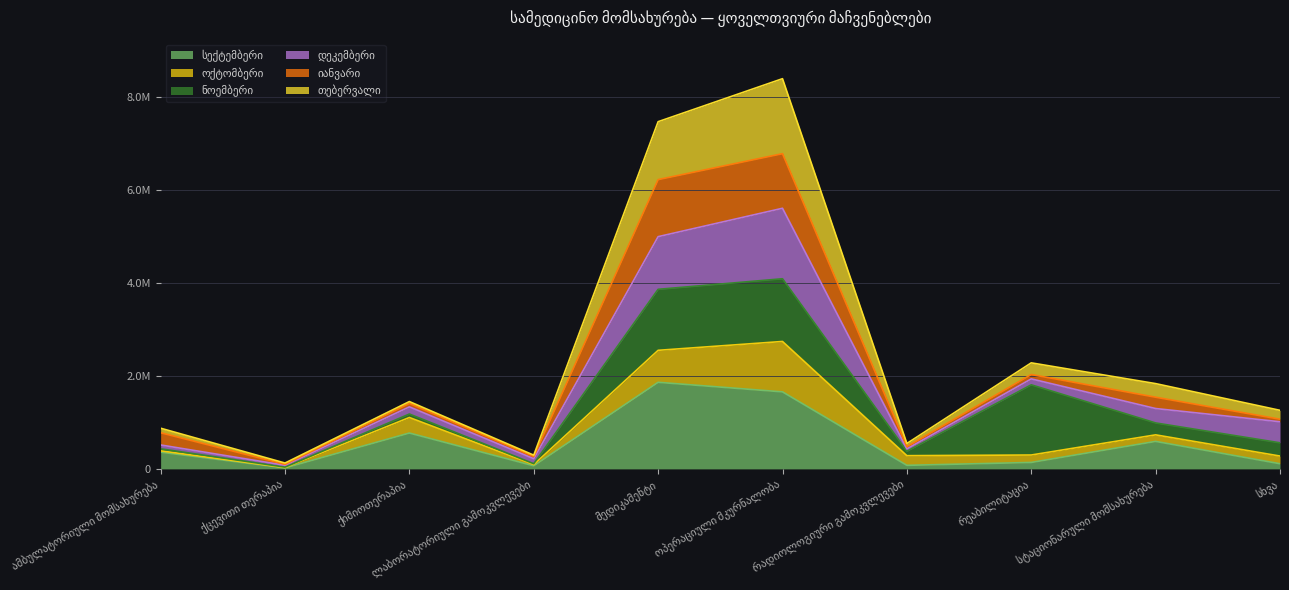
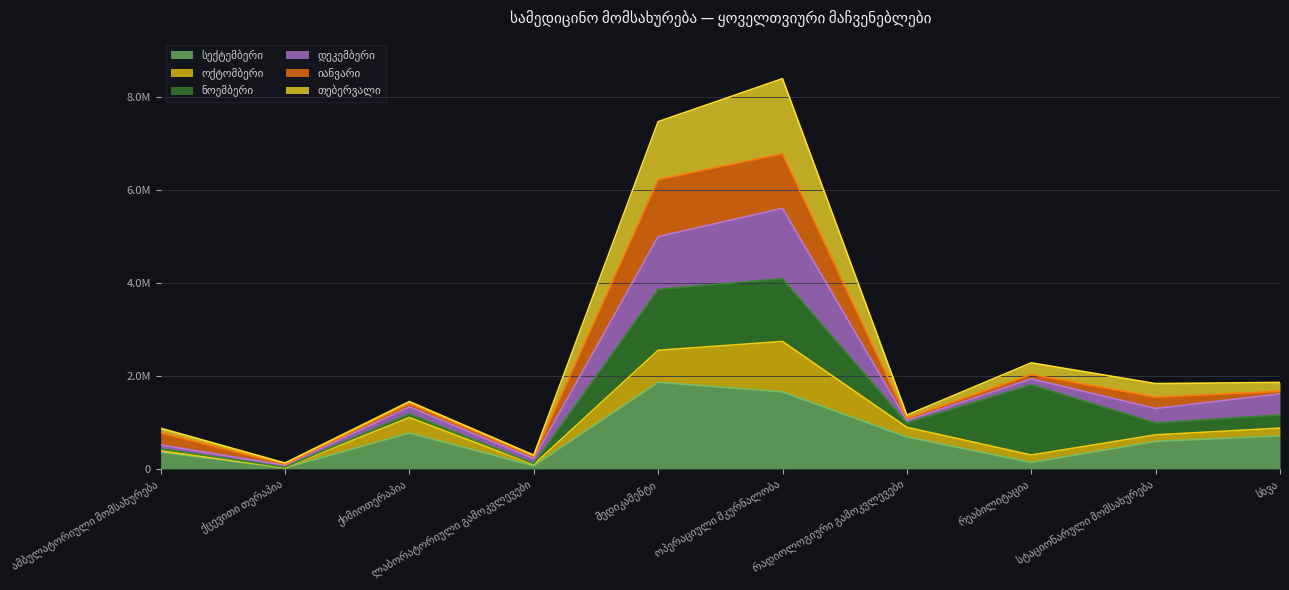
სექტემბერი, რადიოლოგიური გამოკვლევები: 100000 -> 700000
სექტემბერი, სხვა: 100000 -> 700000
